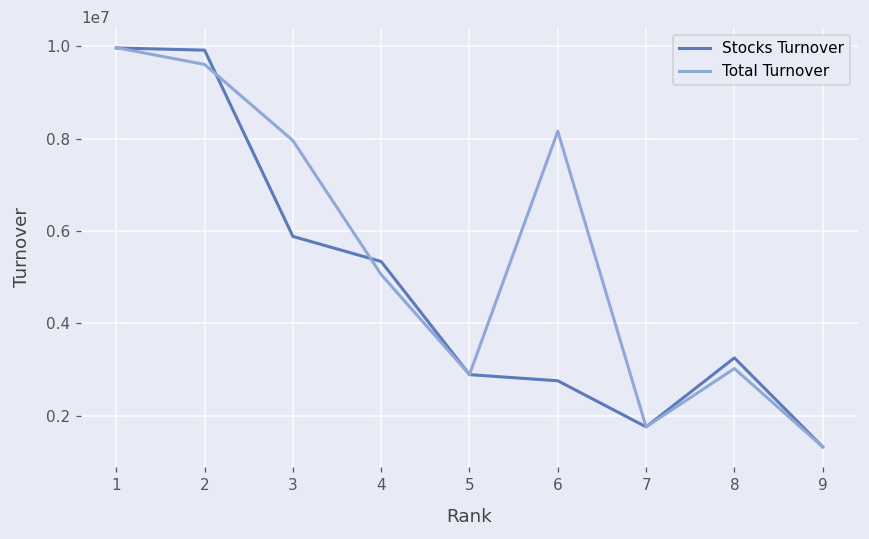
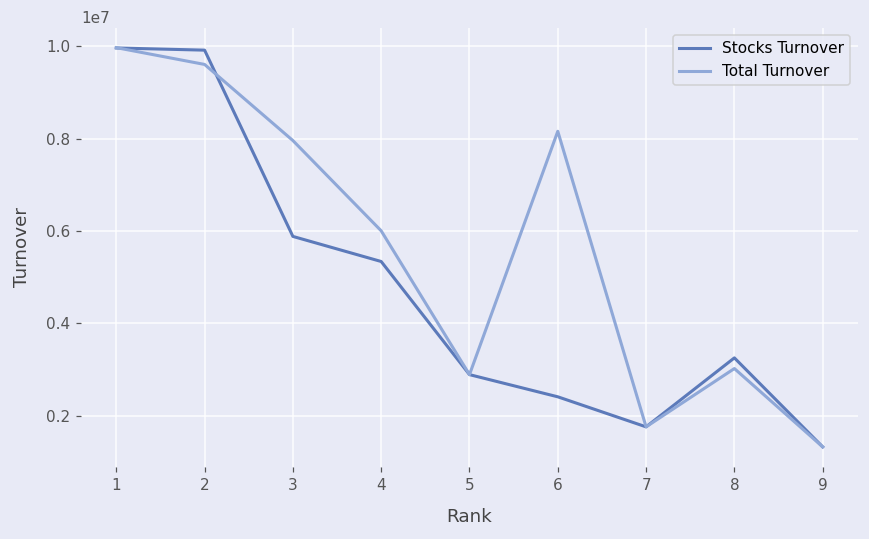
Total Turnover, 4: 5100000 -> 6000000
Stocks Turnover, 6: 2800000 -> 2400000
